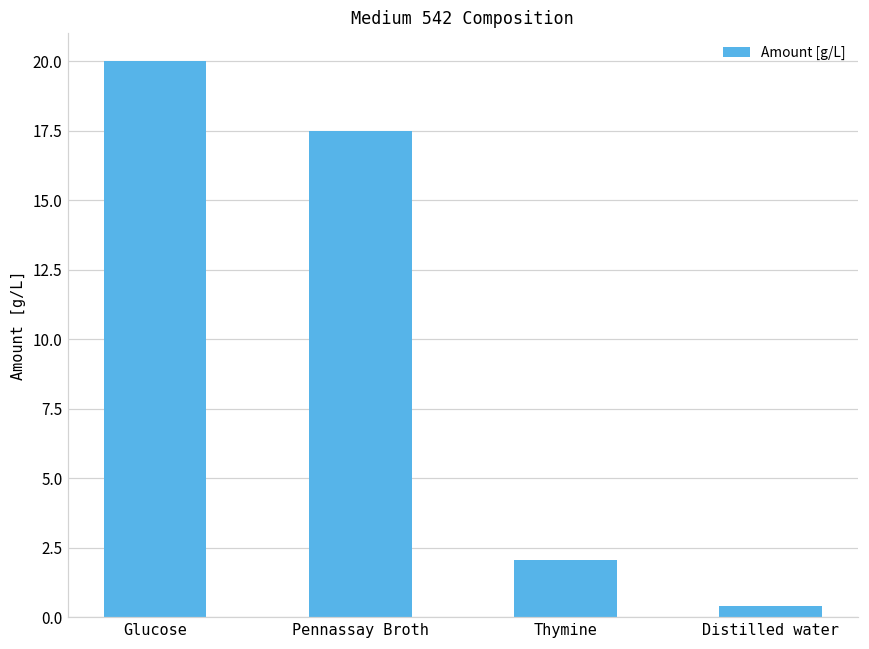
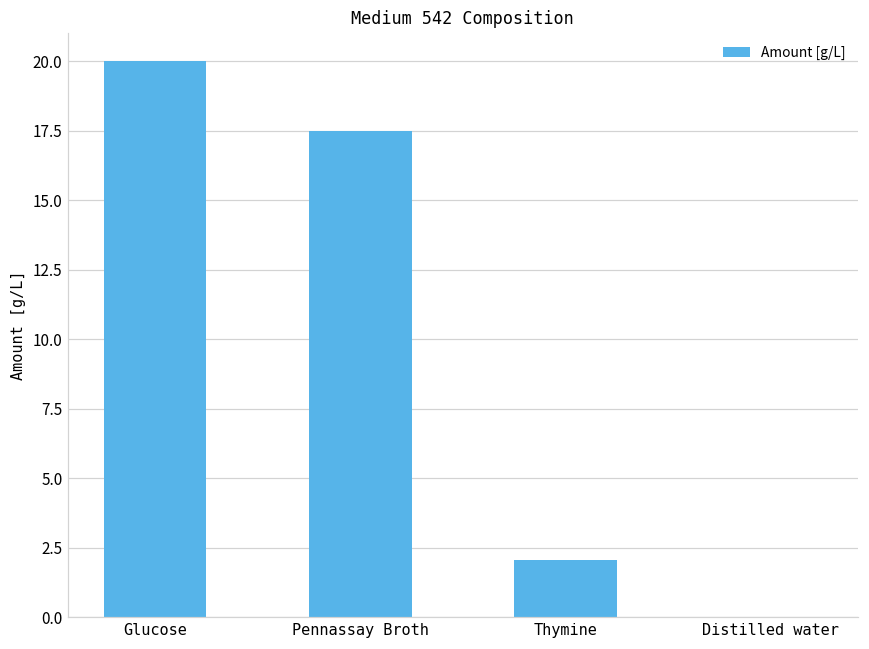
Distilled water: 0.4 -> 0.0
